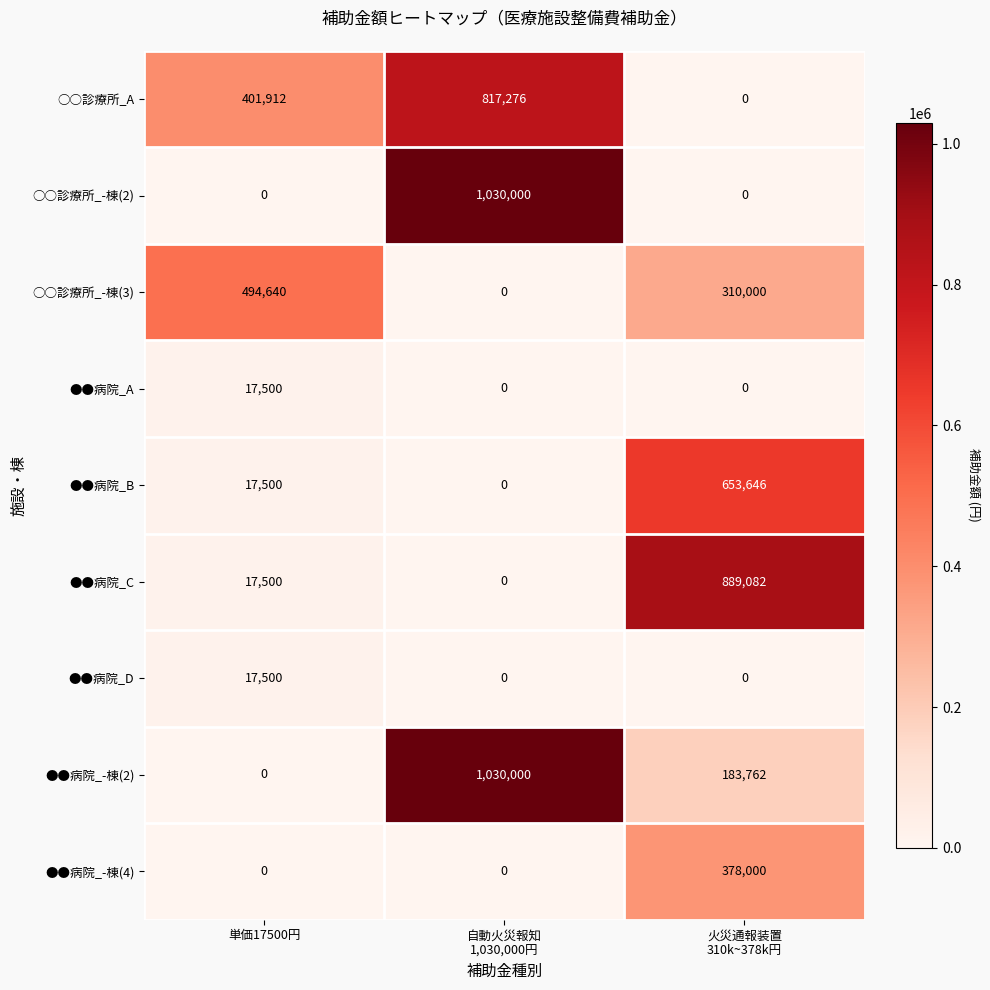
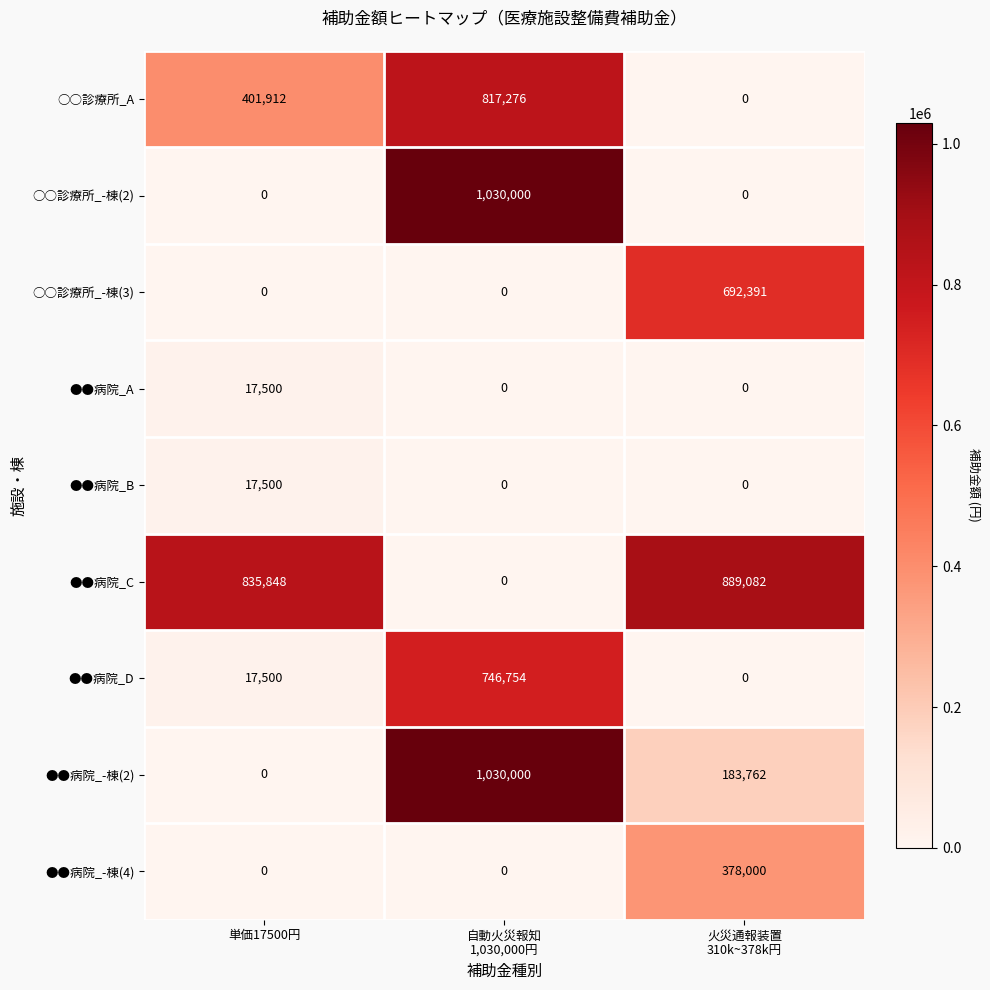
○○診療所_-棟(3), 単価17500円: 494,640 -> 0
○○診療所_-棟(3), 火災通報装置 310k~378k円: 310,000 -> 692,391
●●病院_B, 火災通報装置 310k~378k円: 653,646 -> 0
●●病院_C, 単価17500円: 17,500 -> 835,848
●●病院_D, 自動火災報知 1,030,000円: 0 -> 746,754
